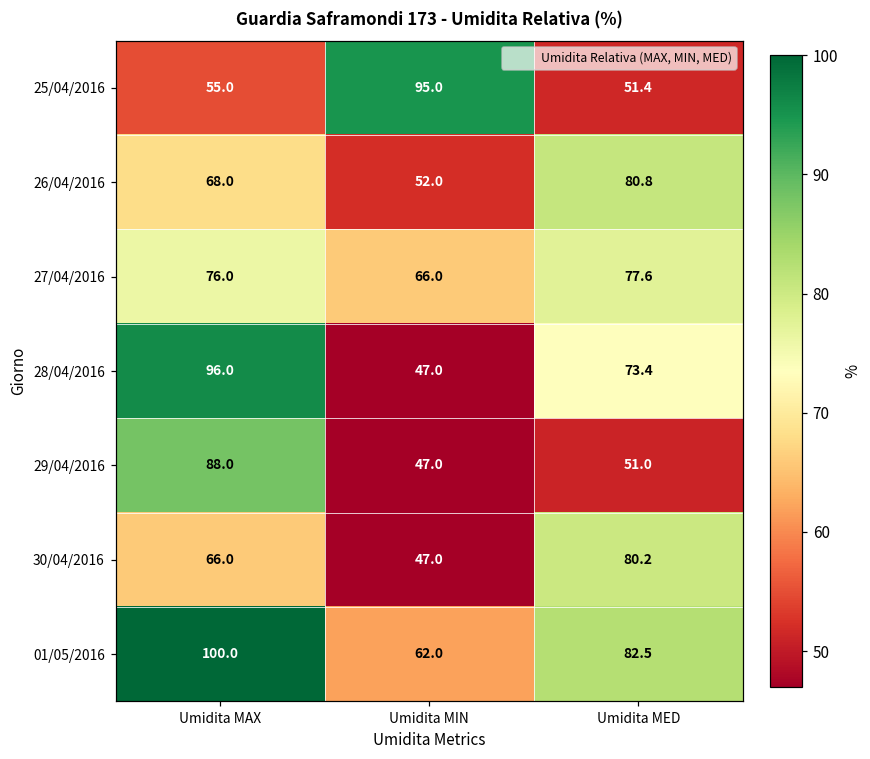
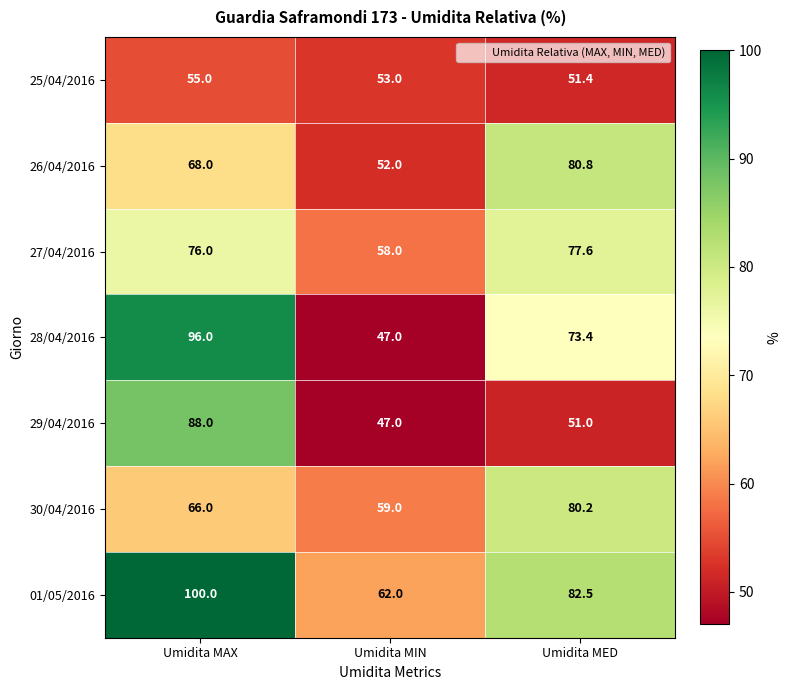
25/04/2016, Umidita MIN: 95.0 -> 53.0
27/04/2016, Umidita MIN: 66.0 -> 58.0
30/04/2016, Umidita MIN: 47.0 -> 59.0
